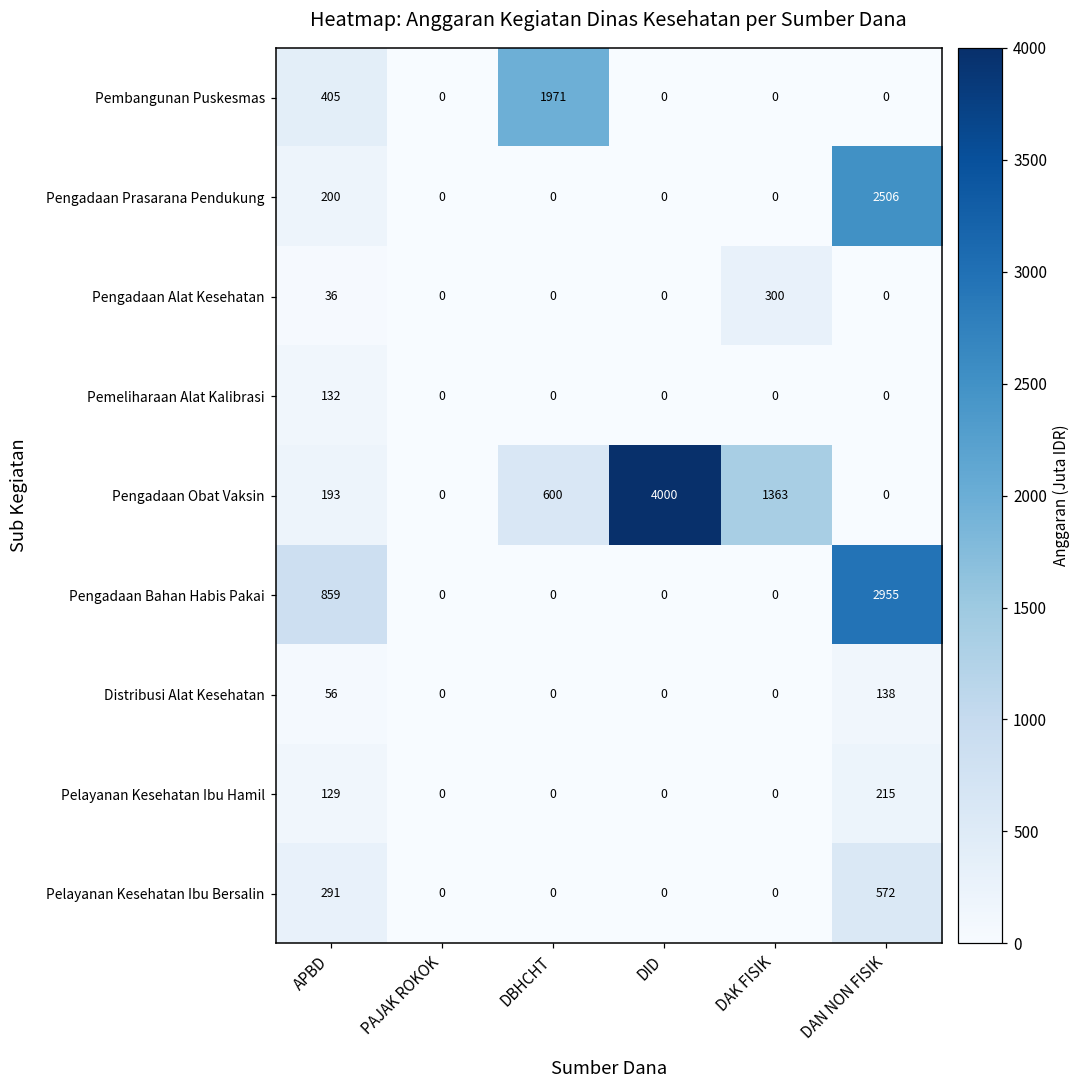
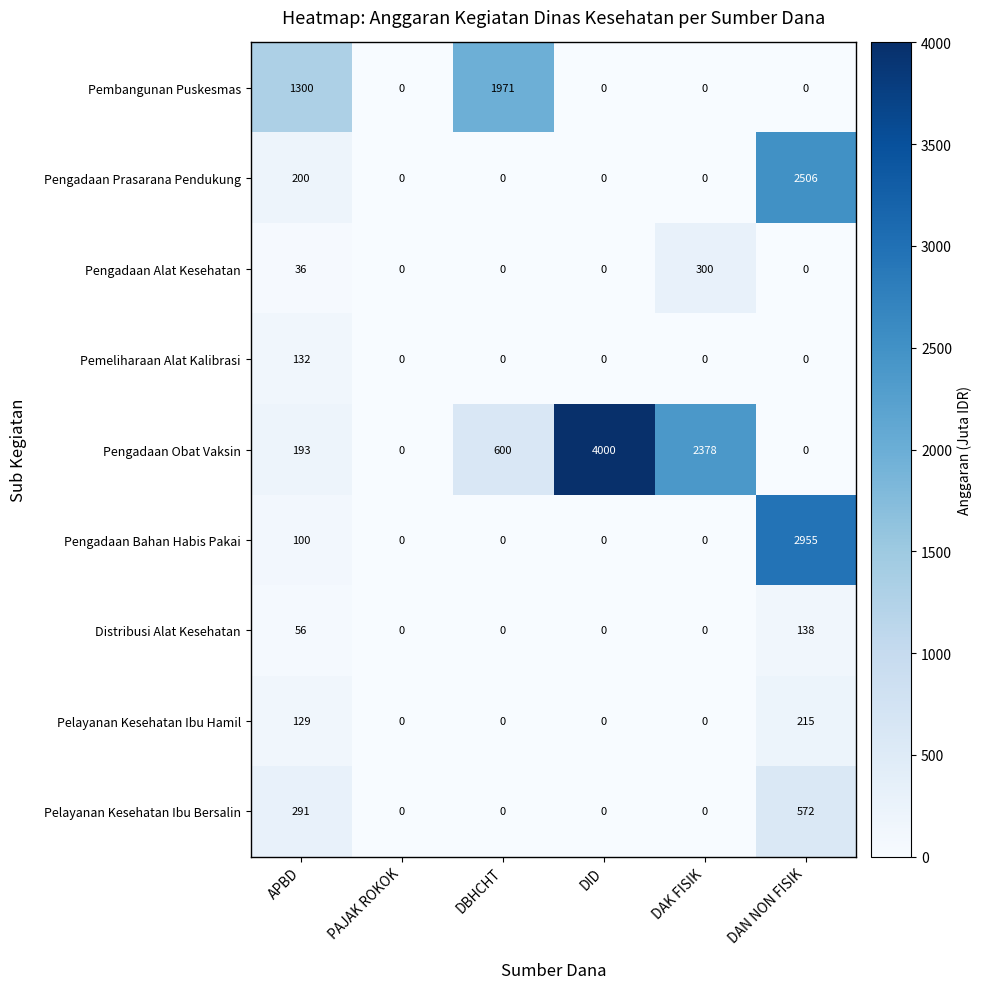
Pembangunan Puskesmas, APBD: 405 -> 1300
Pengadaan Obat Vaksin, DAK FISIK: 1363 -> 2378
Pengadaan Bahan Habis Pakai, APBD: 859 -> 100
